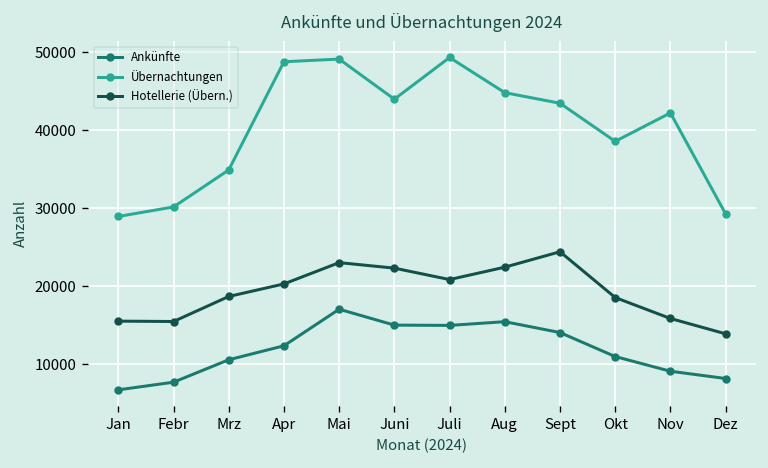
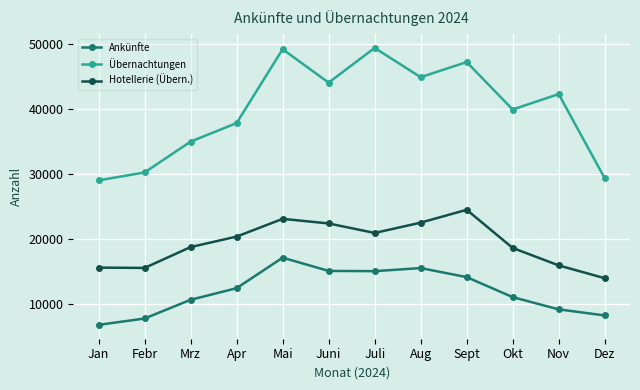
Übernachtungen, Apr: 49000 -> 38000
Übernachtungen, Sept: 43000 -> 47000
Übernachtungen, Okt: 39000 -> 40000
